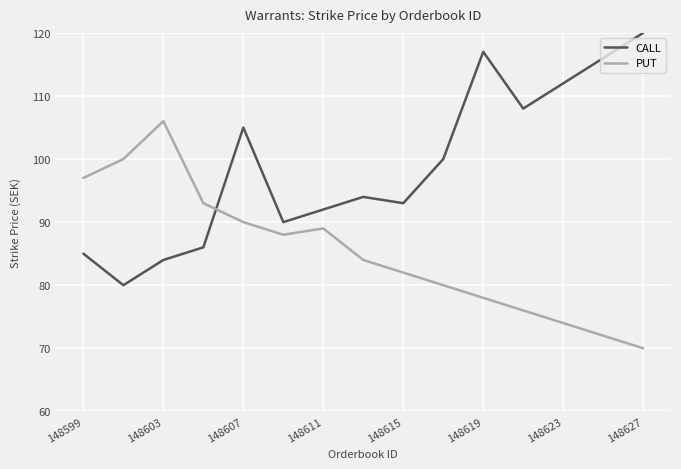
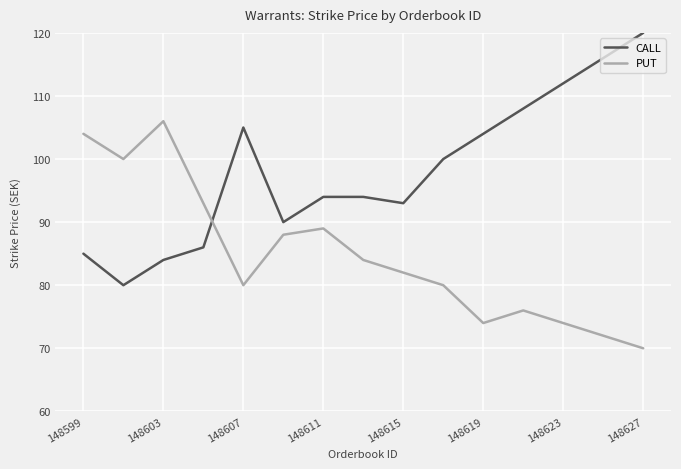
PUT, 148599: 97 -> 104
PUT, 148607: 90 -> 80
CALL, 148611: 92 -> 94
CALL, 148619: 117 -> 104
PUT, 148619: 78 -> 74
